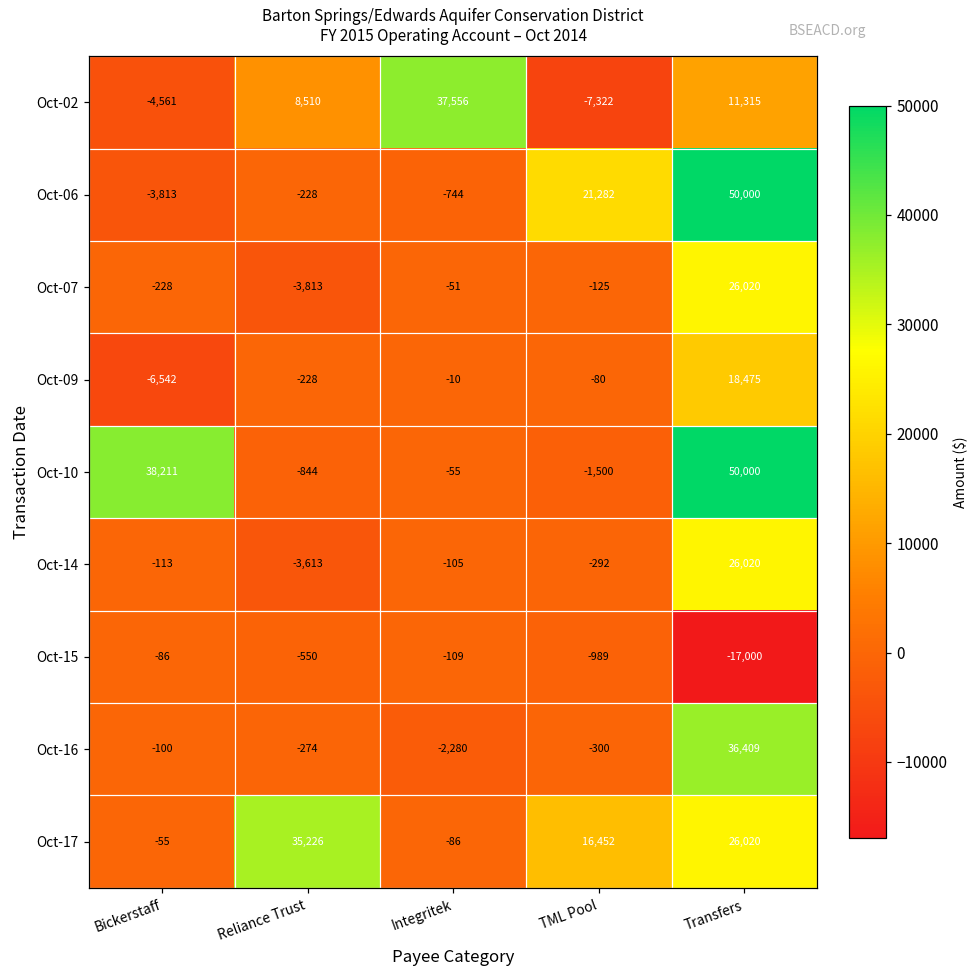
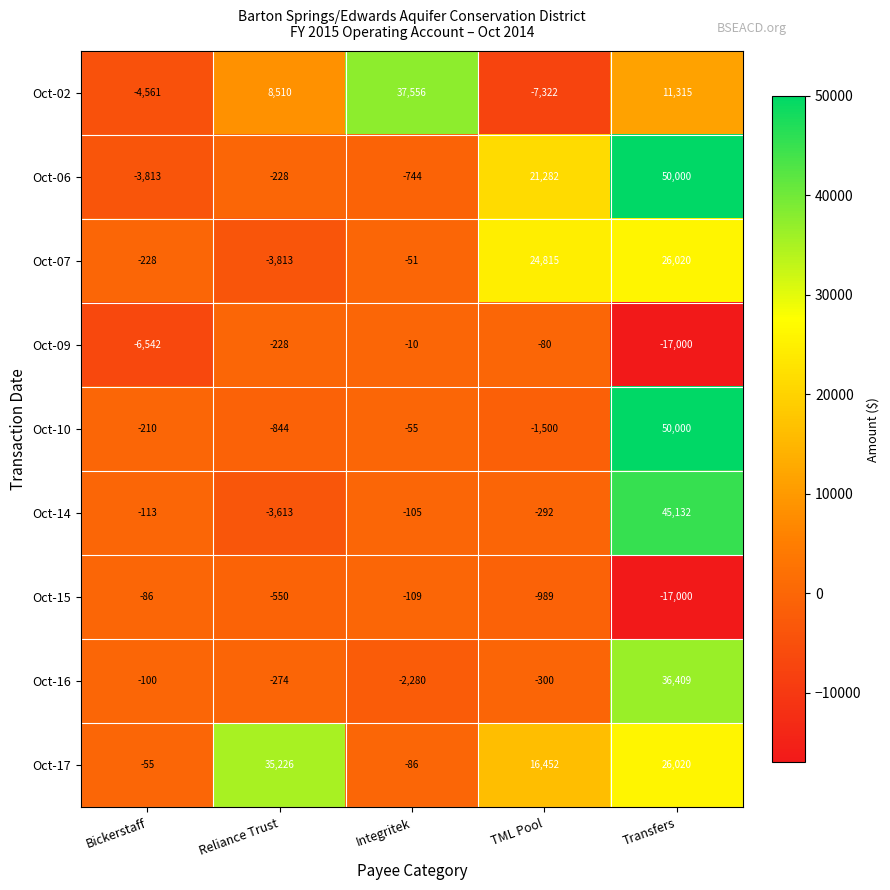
Oct-07, TML Pool: -125 -> 24,815
Oct-09, Transfers: 18,475 -> -17,000
Oct-10, Bickerstaff: 38,211 -> -210
Oct-14, Transfers: 26,020 -> 45,132
